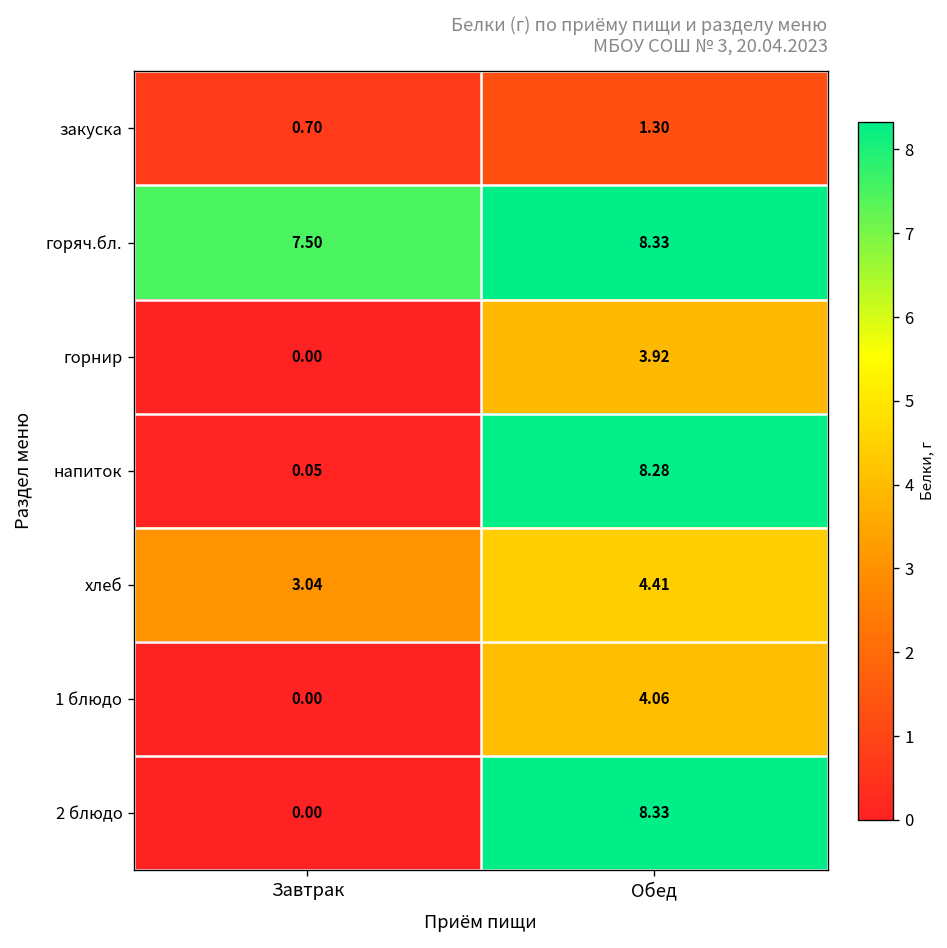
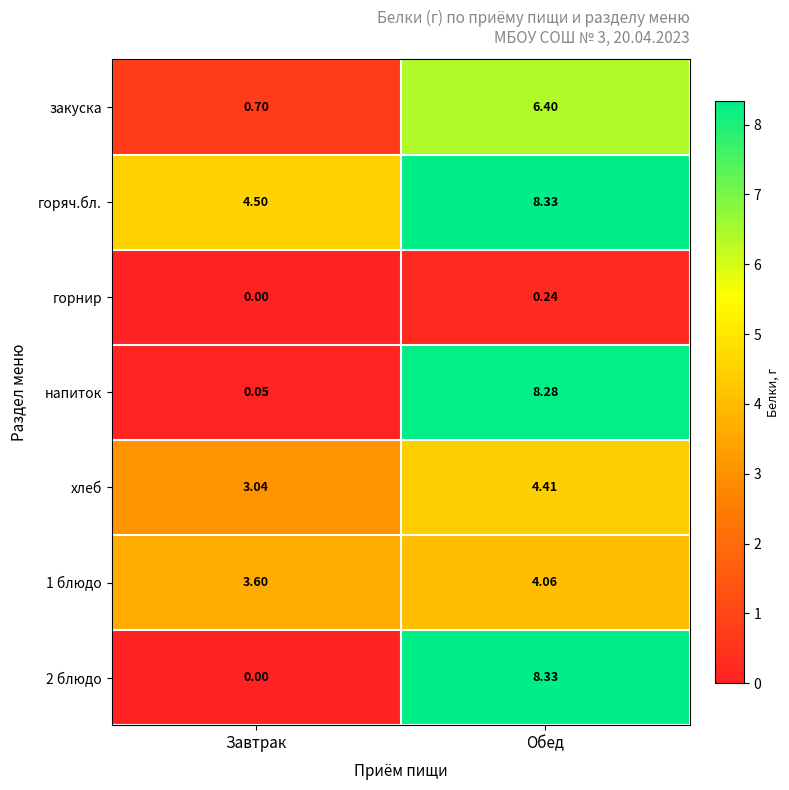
закуска, Обед: 1.30 -> 6.40
горяч.бл., Завтрак: 7.50 -> 4.50
горнир, Обед: 3.92 -> 0.24
1 блюдо, Завтрак: 0.00 -> 3.60
